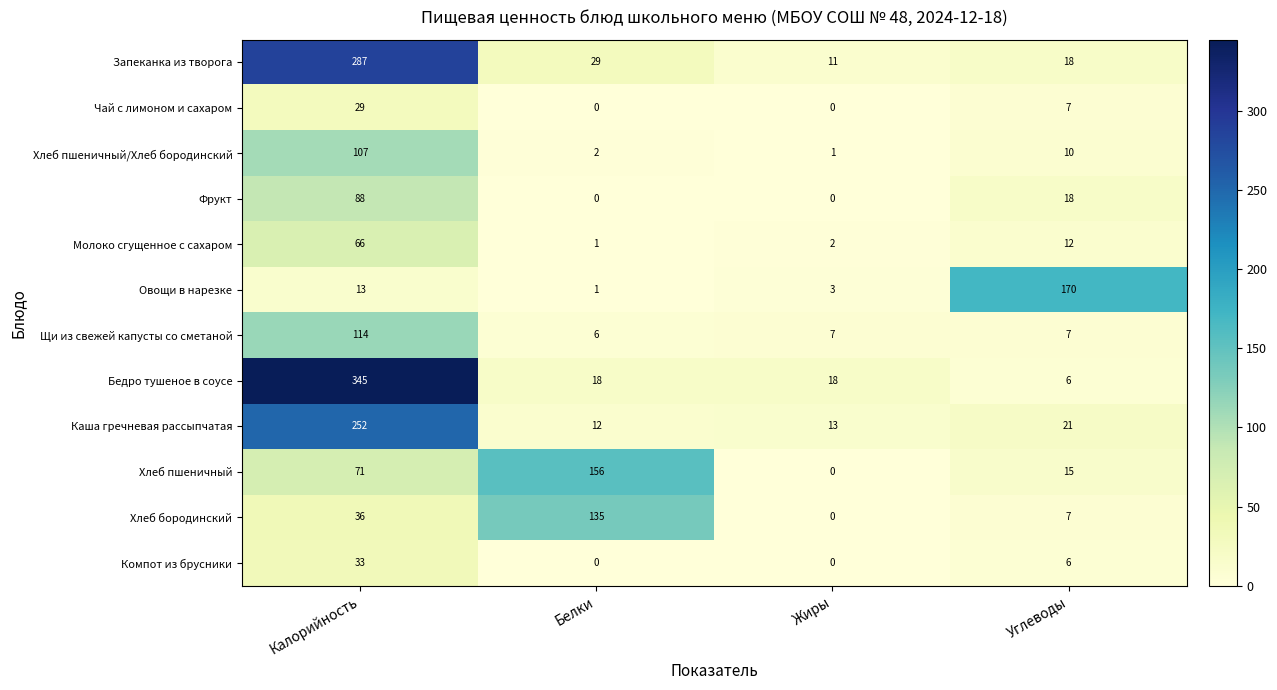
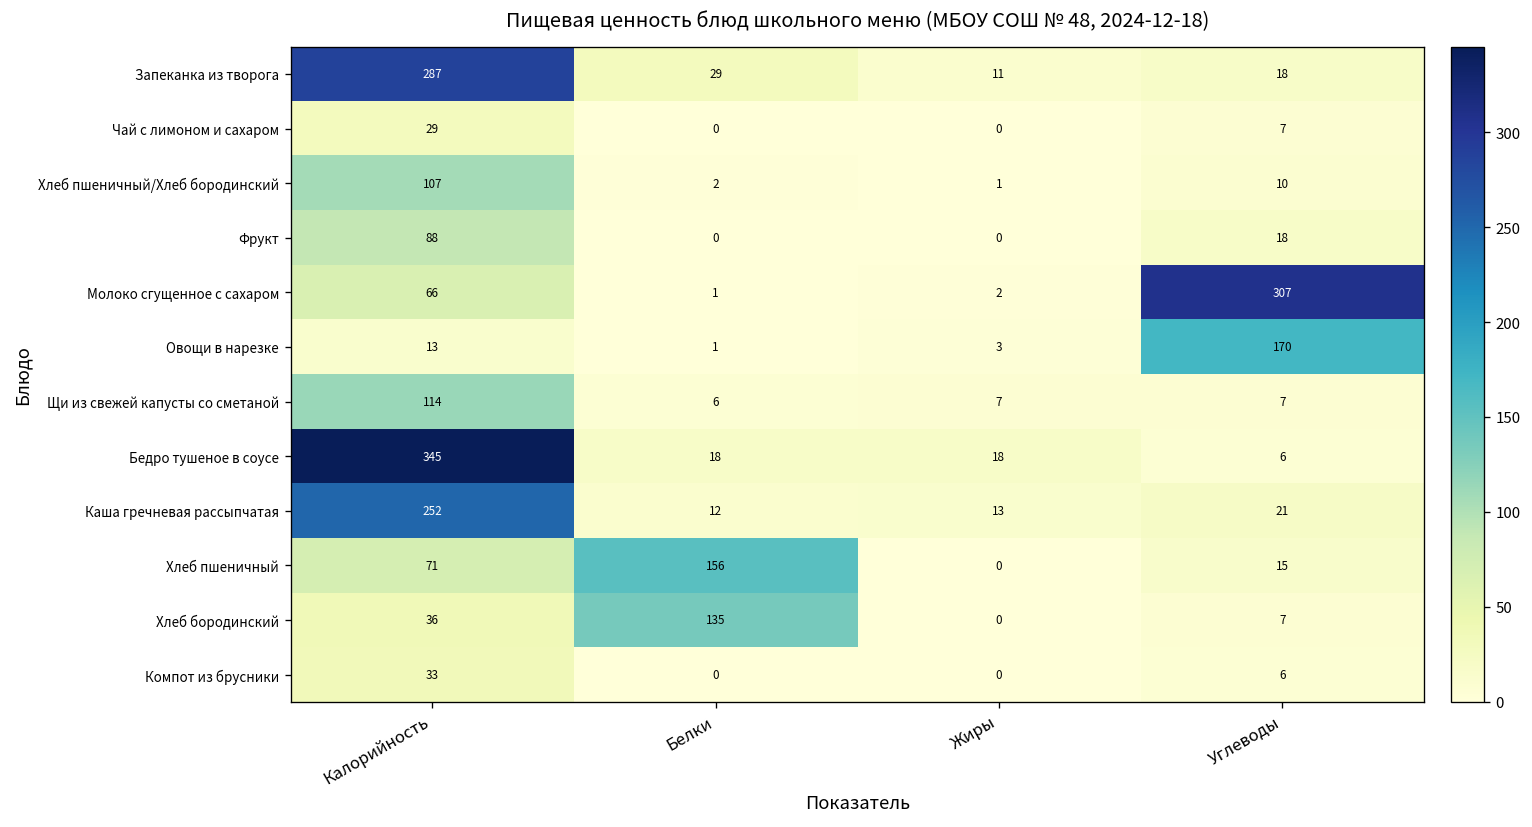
Молоко сгущенное с сахаром, Углеводы: 12 -> 307
